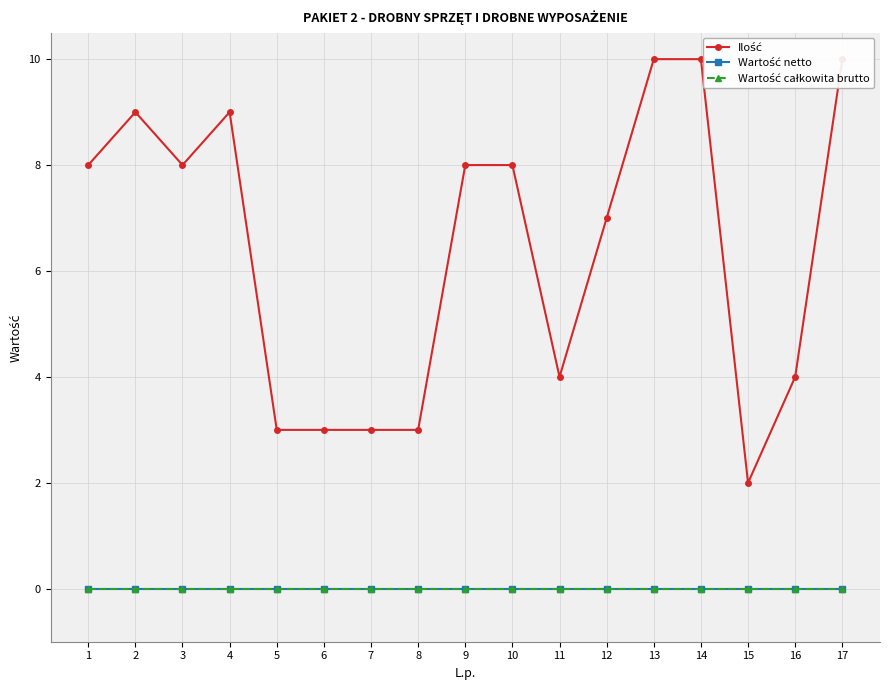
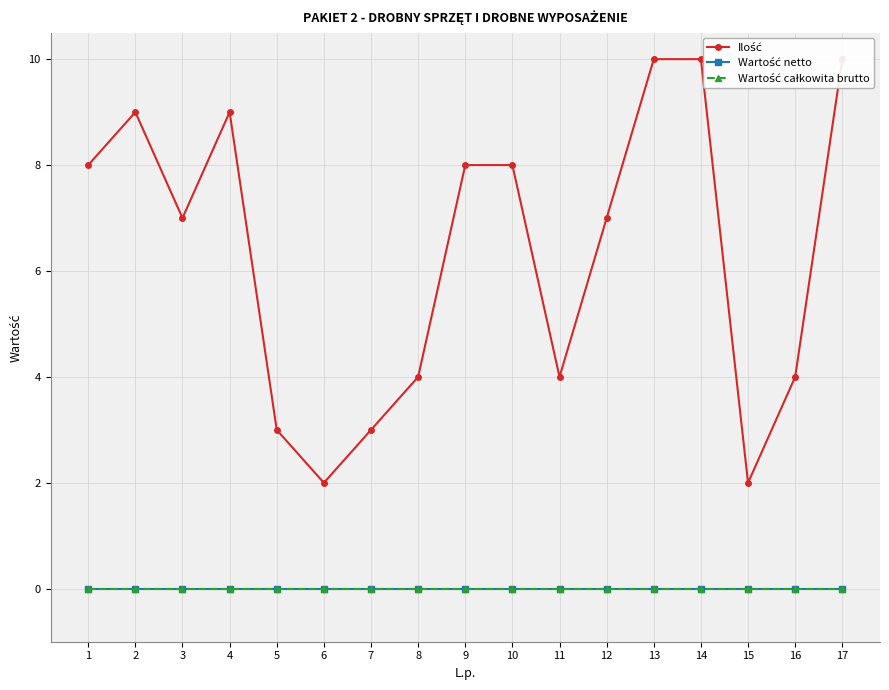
Ilość, 3: 8 -> 7
Ilość, 6: 3 -> 2
Ilość, 8: 3 -> 4
